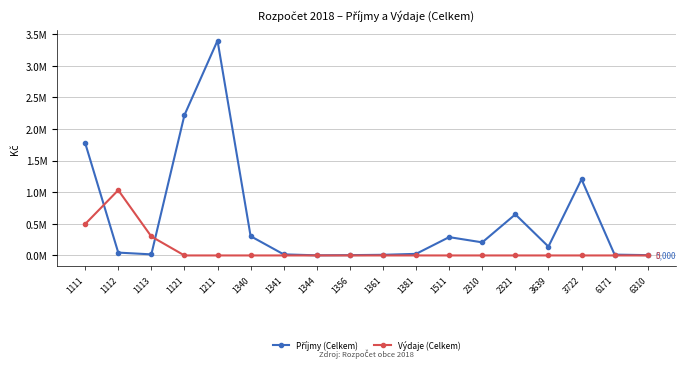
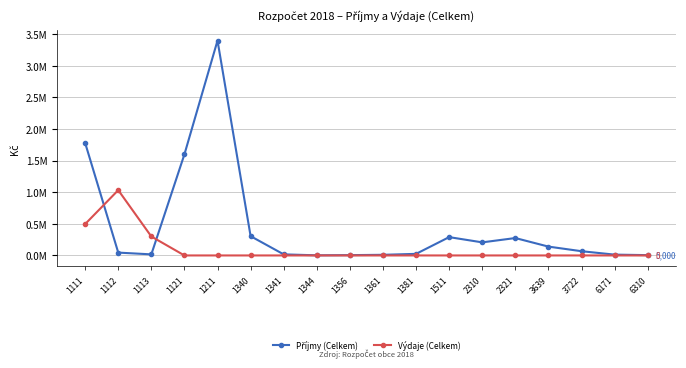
Příjmy (Celkem), 1121: 2200000 -> 1600000
Příjmy (Celkem), 2321: 700000 -> 300000
Příjmy (Celkem), 3722: 1200000 -> 100000
